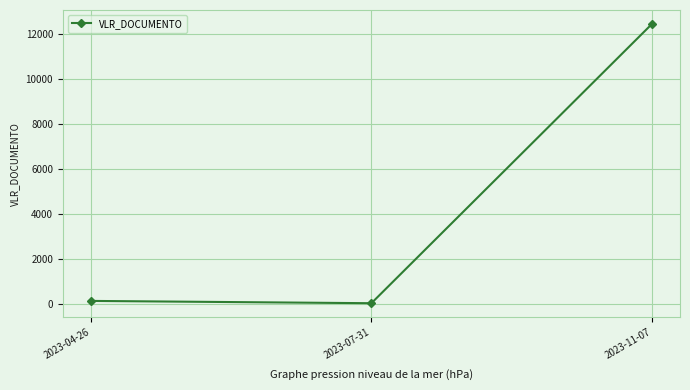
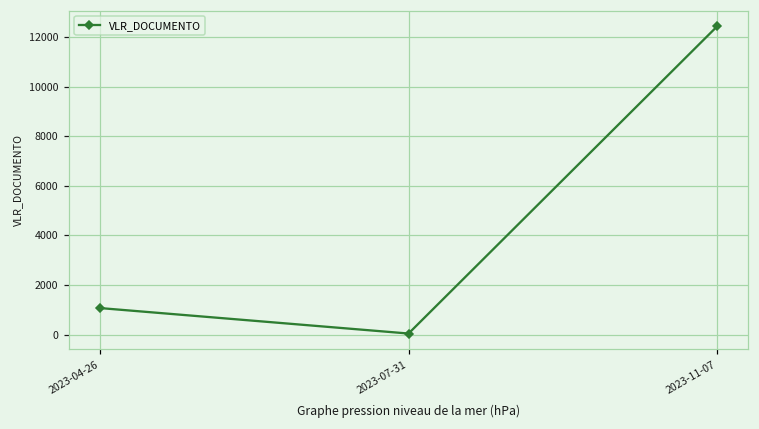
2023-04-26: 200 -> 1100
